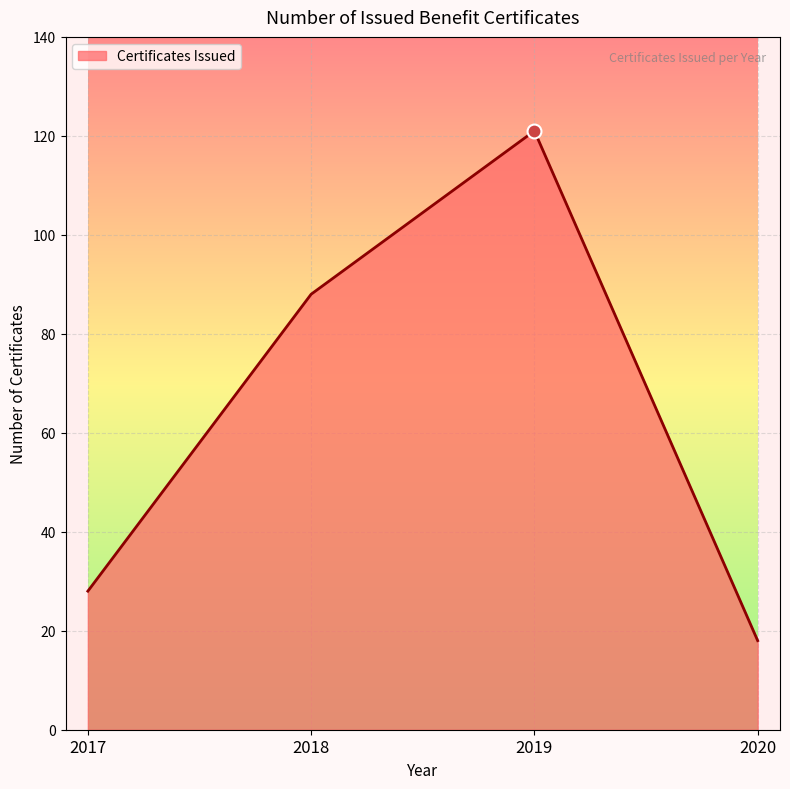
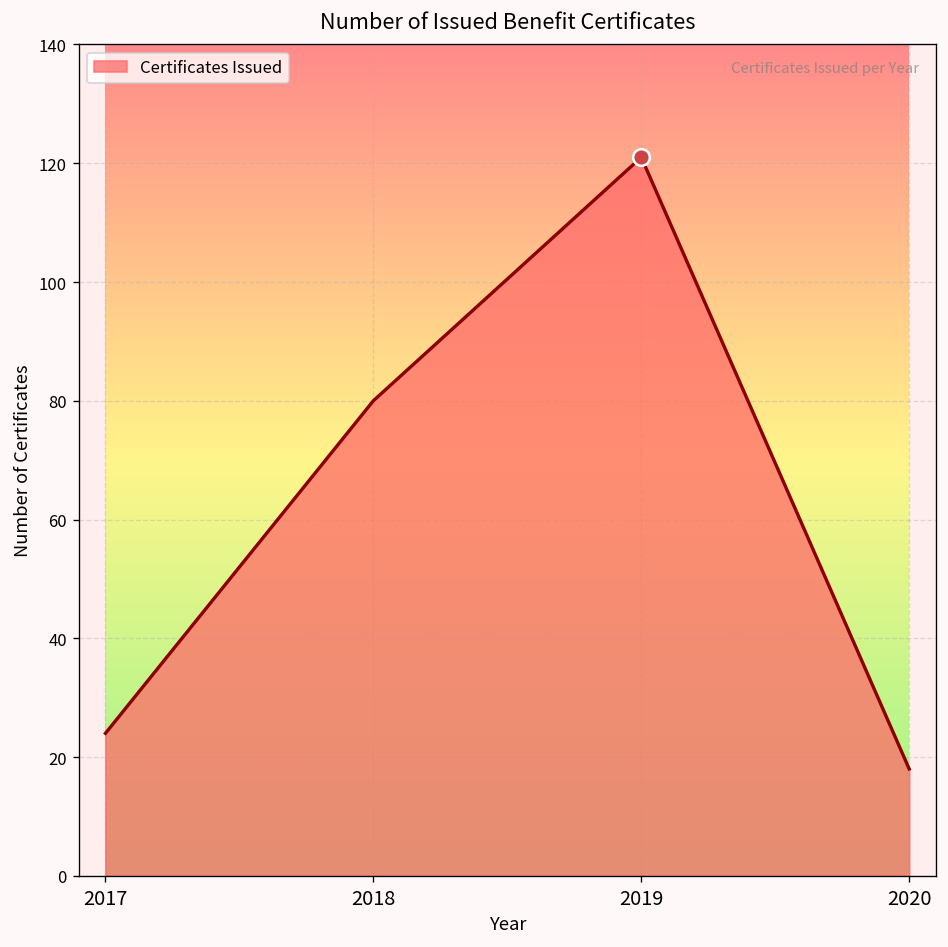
Certificates Issued, 2017: 28 -> 24
Certificates Issued, 2018: 88 -> 80
